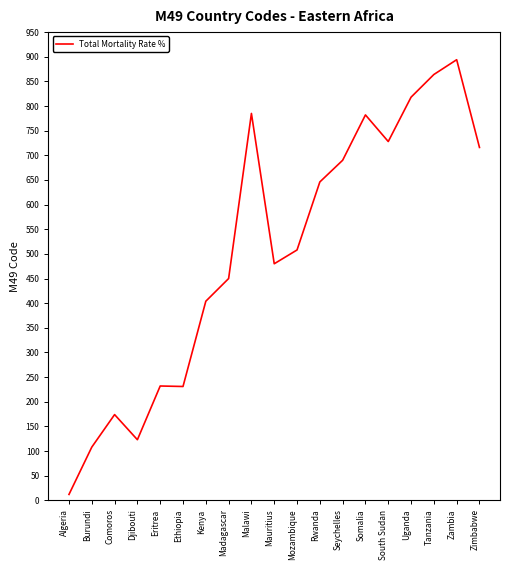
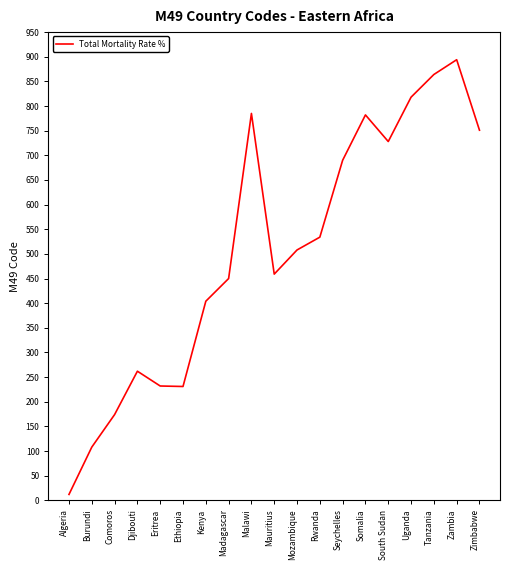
Djibouti: 120 -> 260
Mauritius: 480 -> 460
Rwanda: 650 -> 530
Zimbabwe: 720 -> 750
